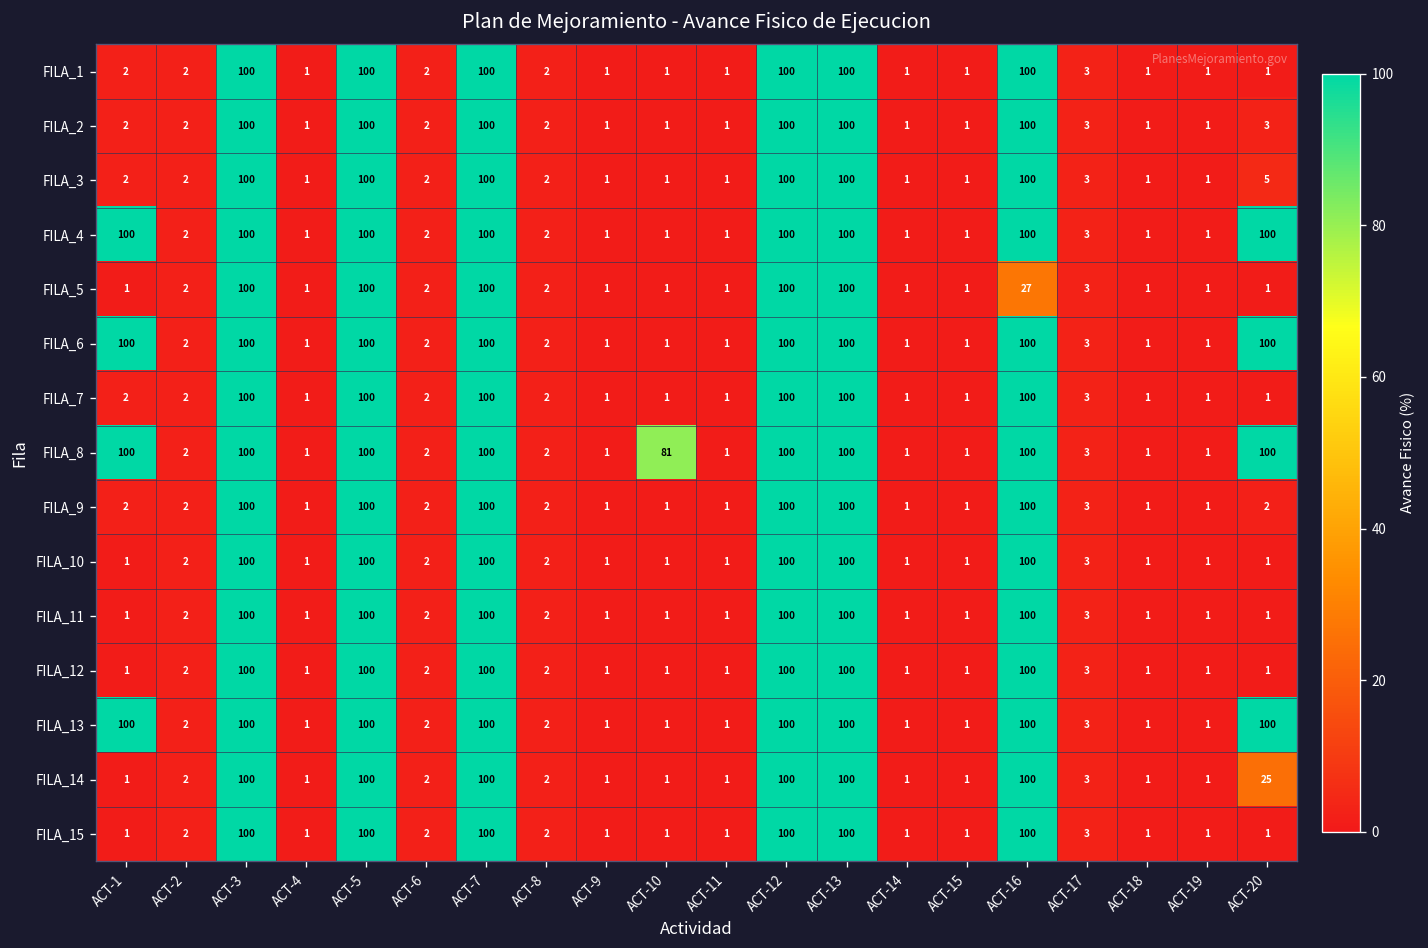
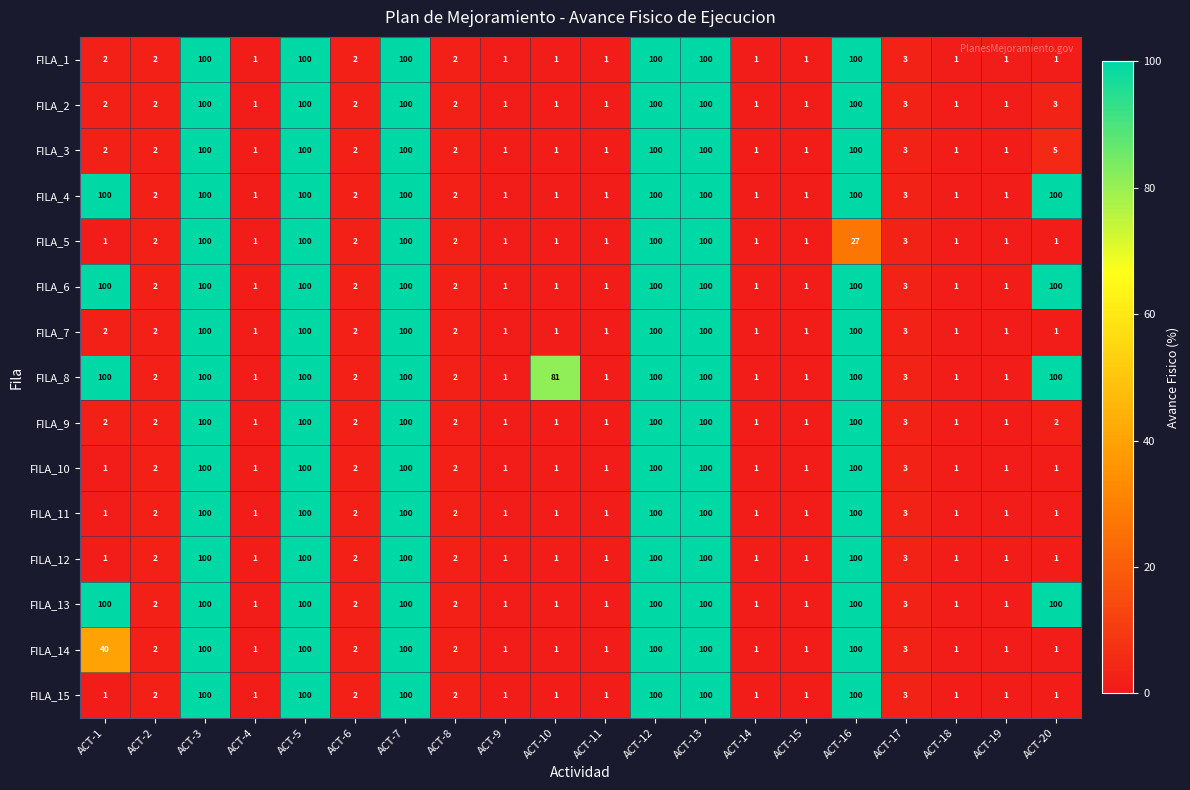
FILA_14, ACT-1: 1 -> 40
FILA_14, ACT-20: 25 -> 1
